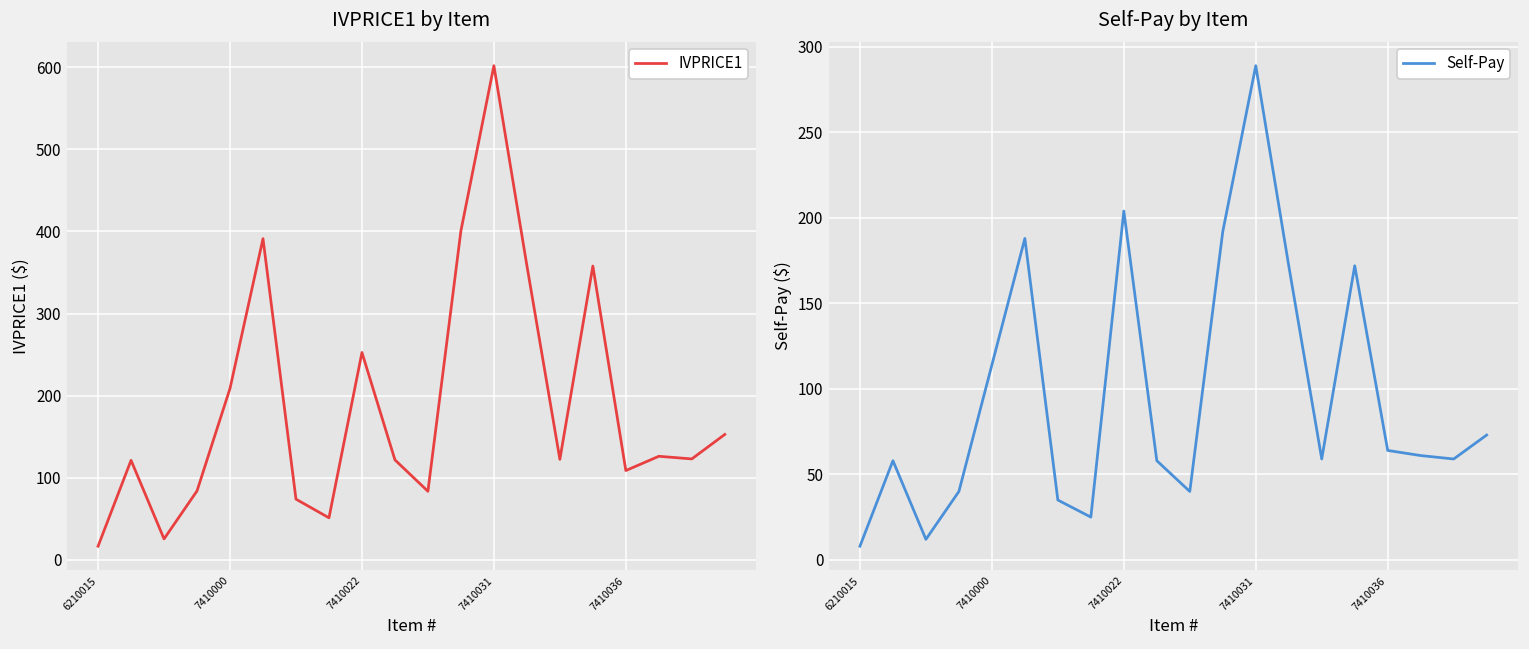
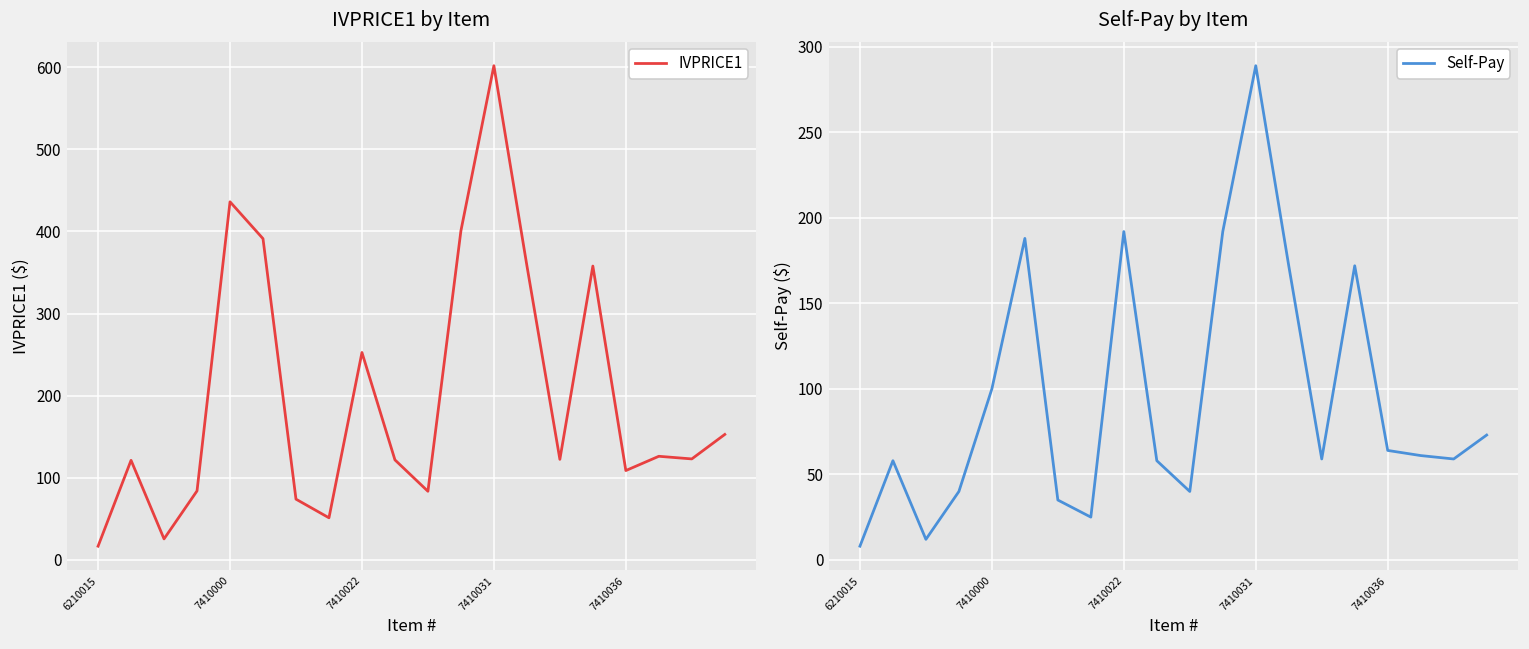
IVPRICE1 by Item, 7410000: 210 -> 440
Self-Pay by Item, 7410000: 114 -> 100
Self-Pay by Item, 7410022: 204 -> 192
